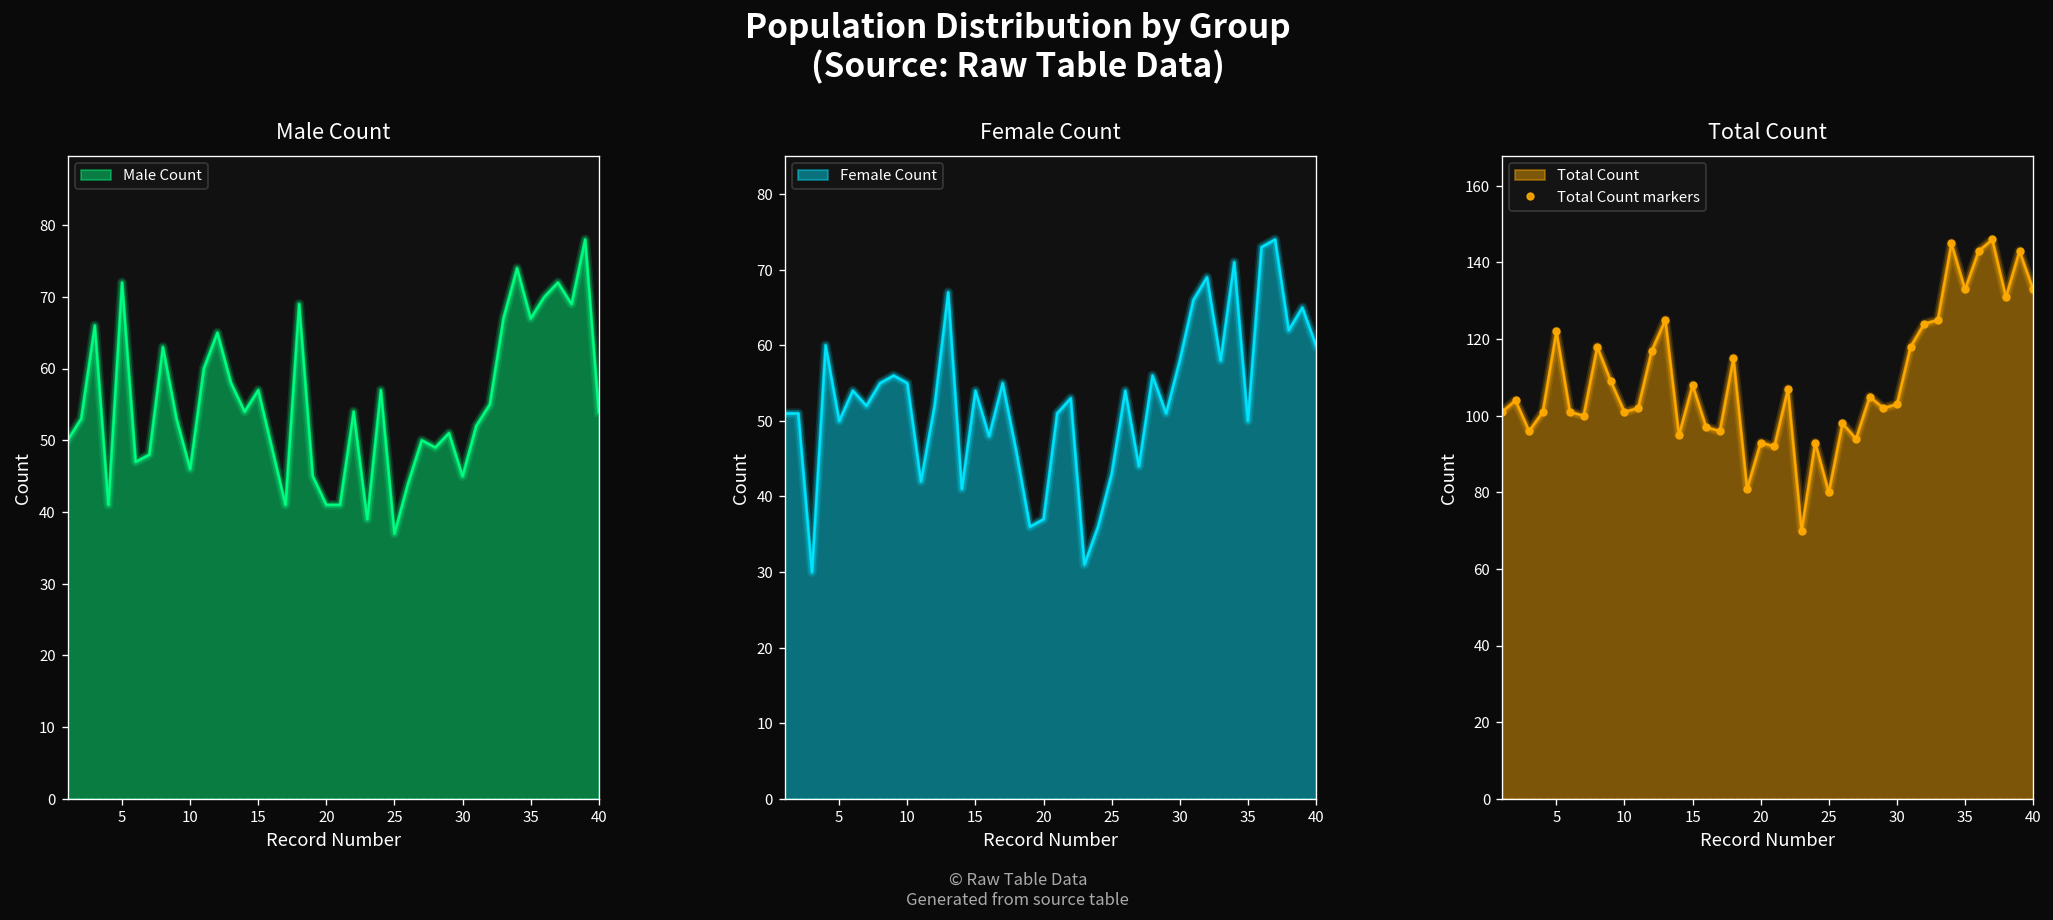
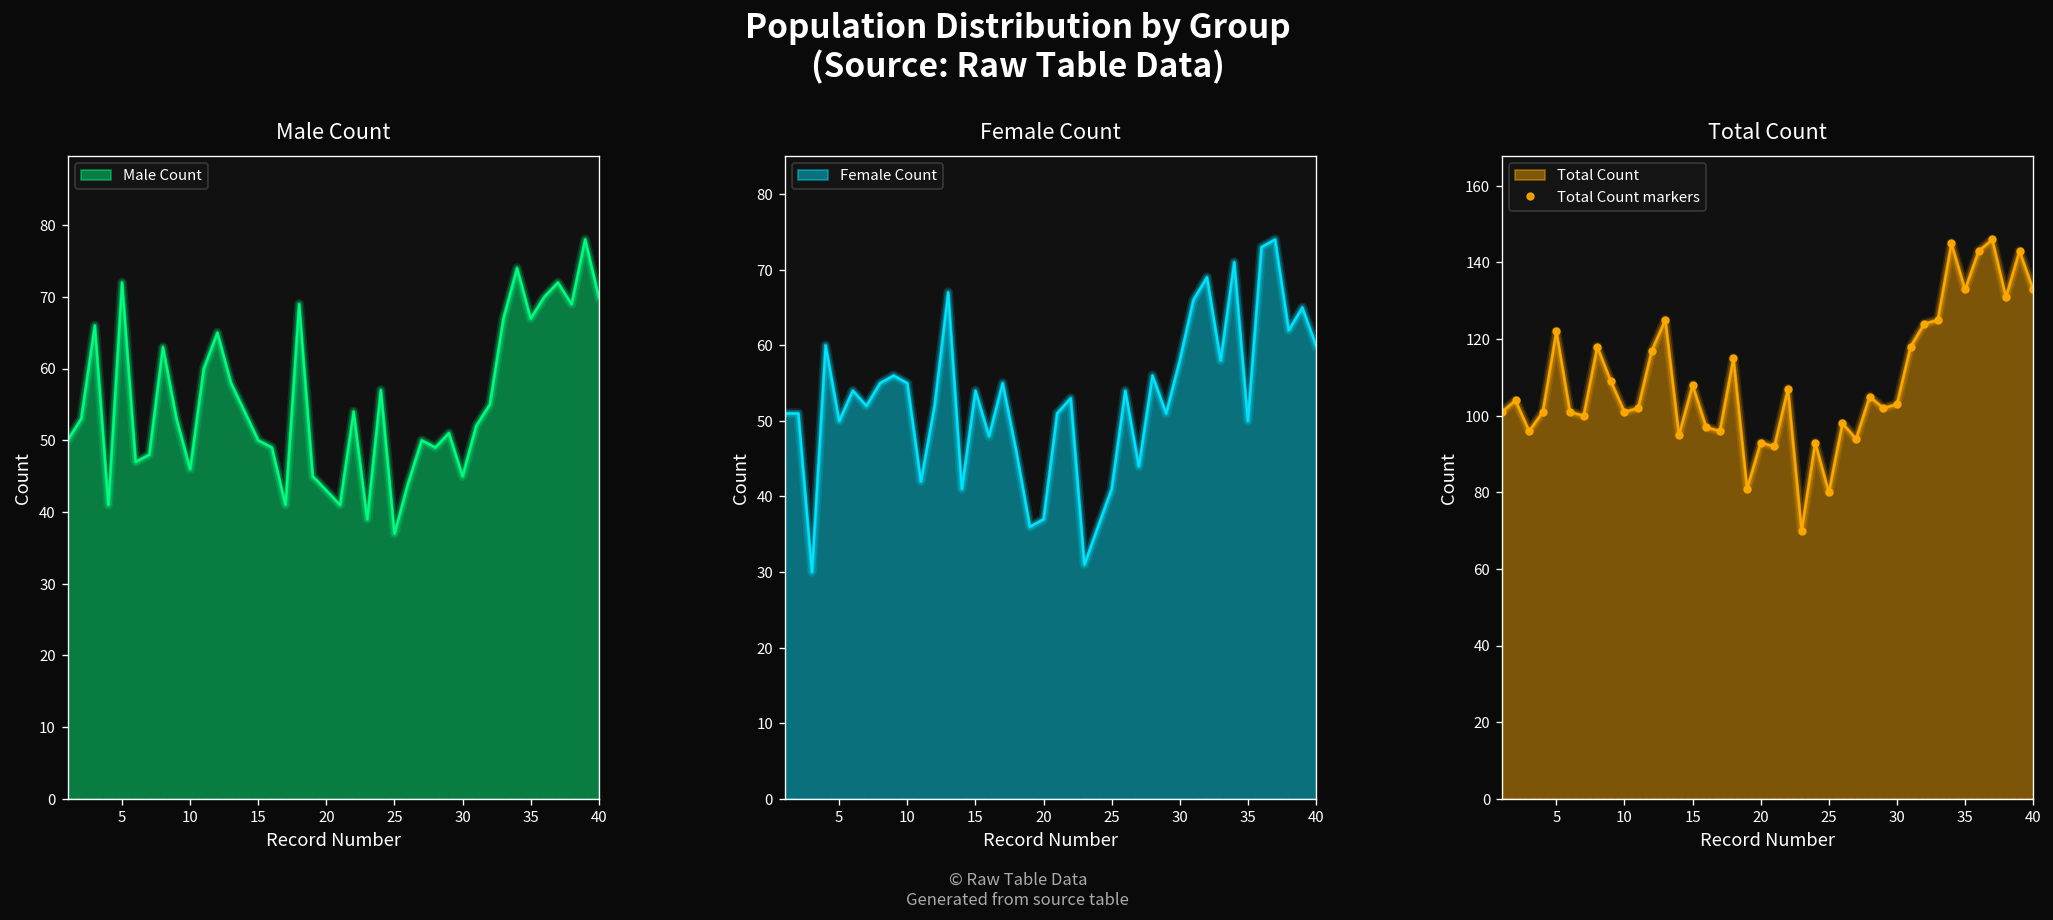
Male Count, 15: 57 -> 50
Male Count, 20: 41 -> 43
Male Count, 40: 54 -> 70
Female Count, 25: 43 -> 41
